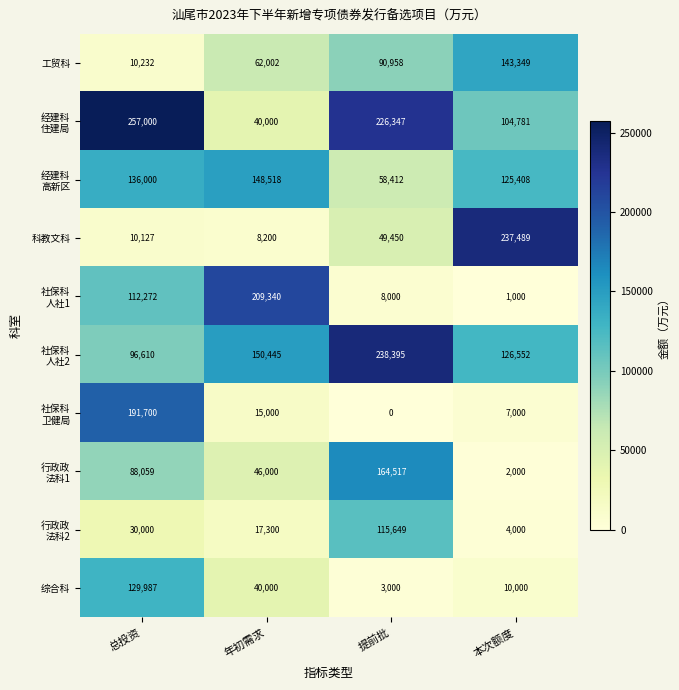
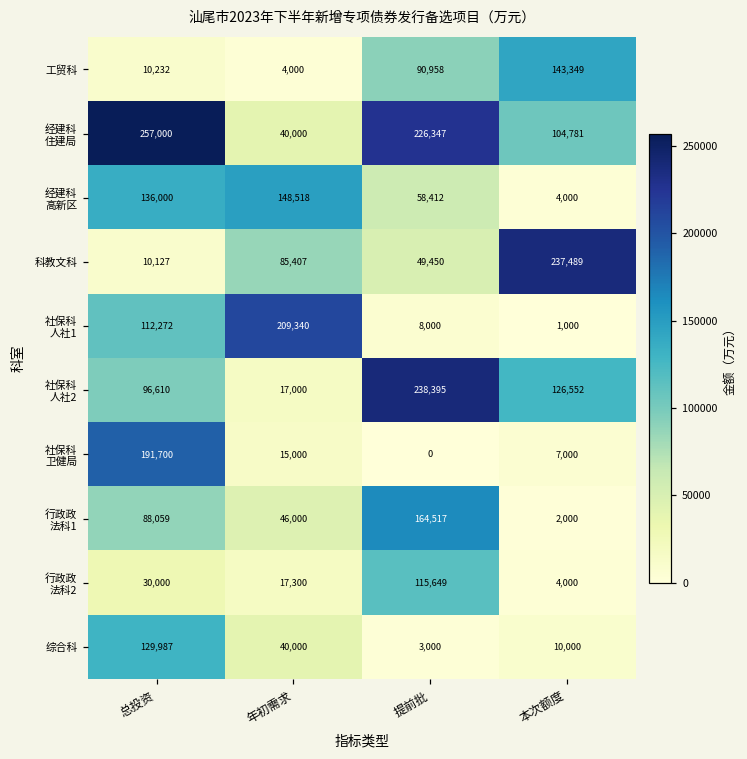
工贸科, 年初需求: 62,002 -> 4,000
经建科 高新区, 本次额度: 125,408 -> 4,000
科教文科, 年初需求: 8,200 -> 85,407
社保科 人社2, 年初需求: 150,445 -> 17,000
